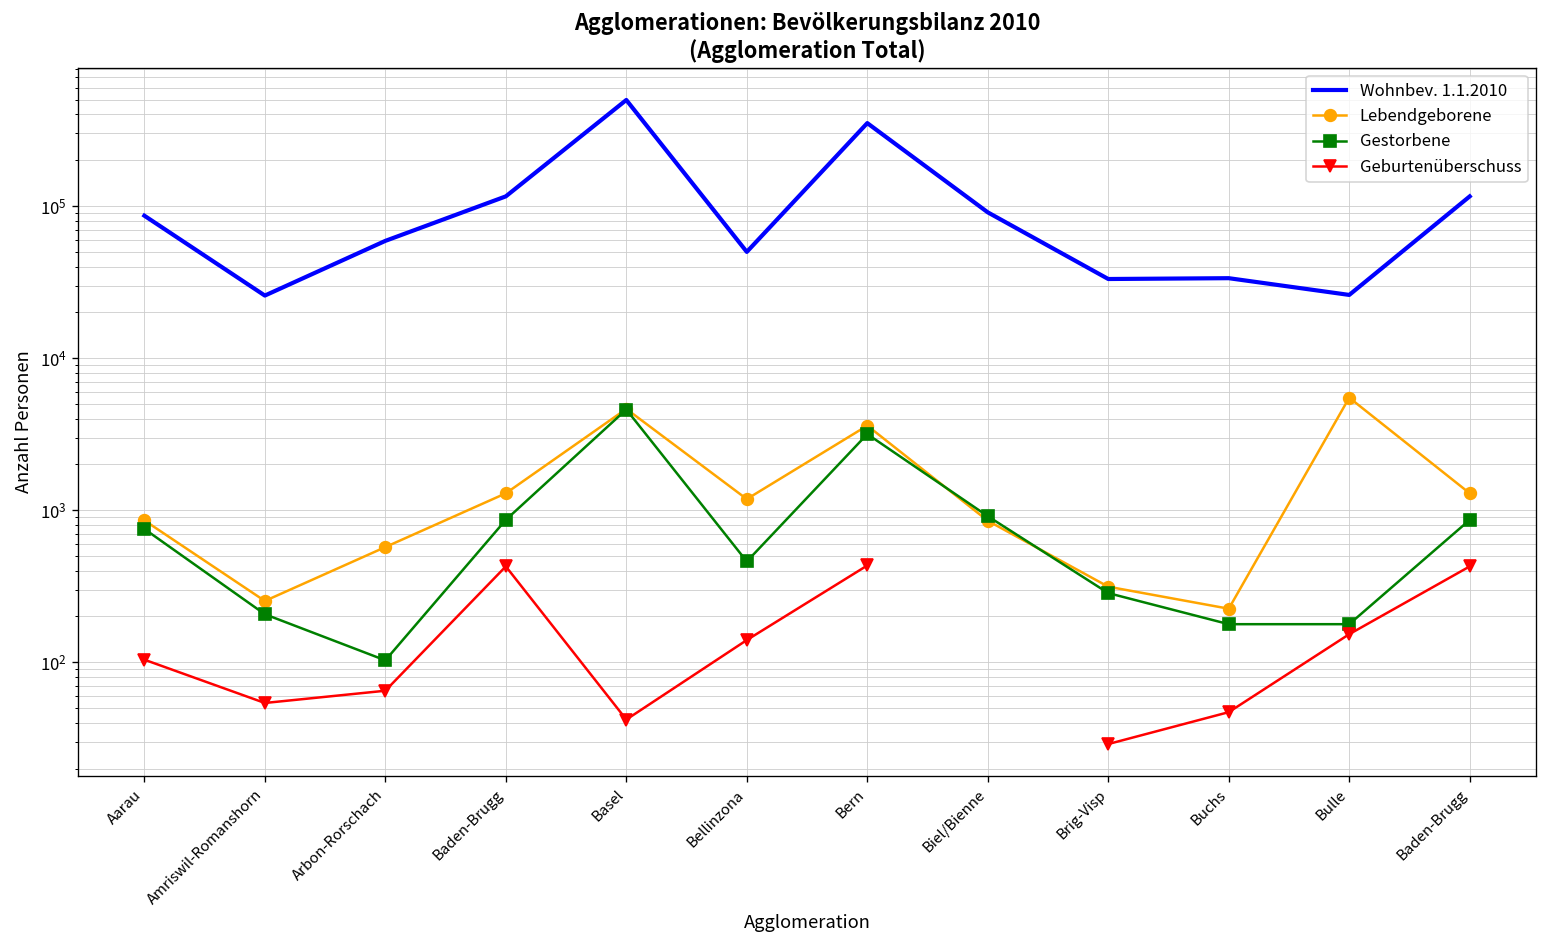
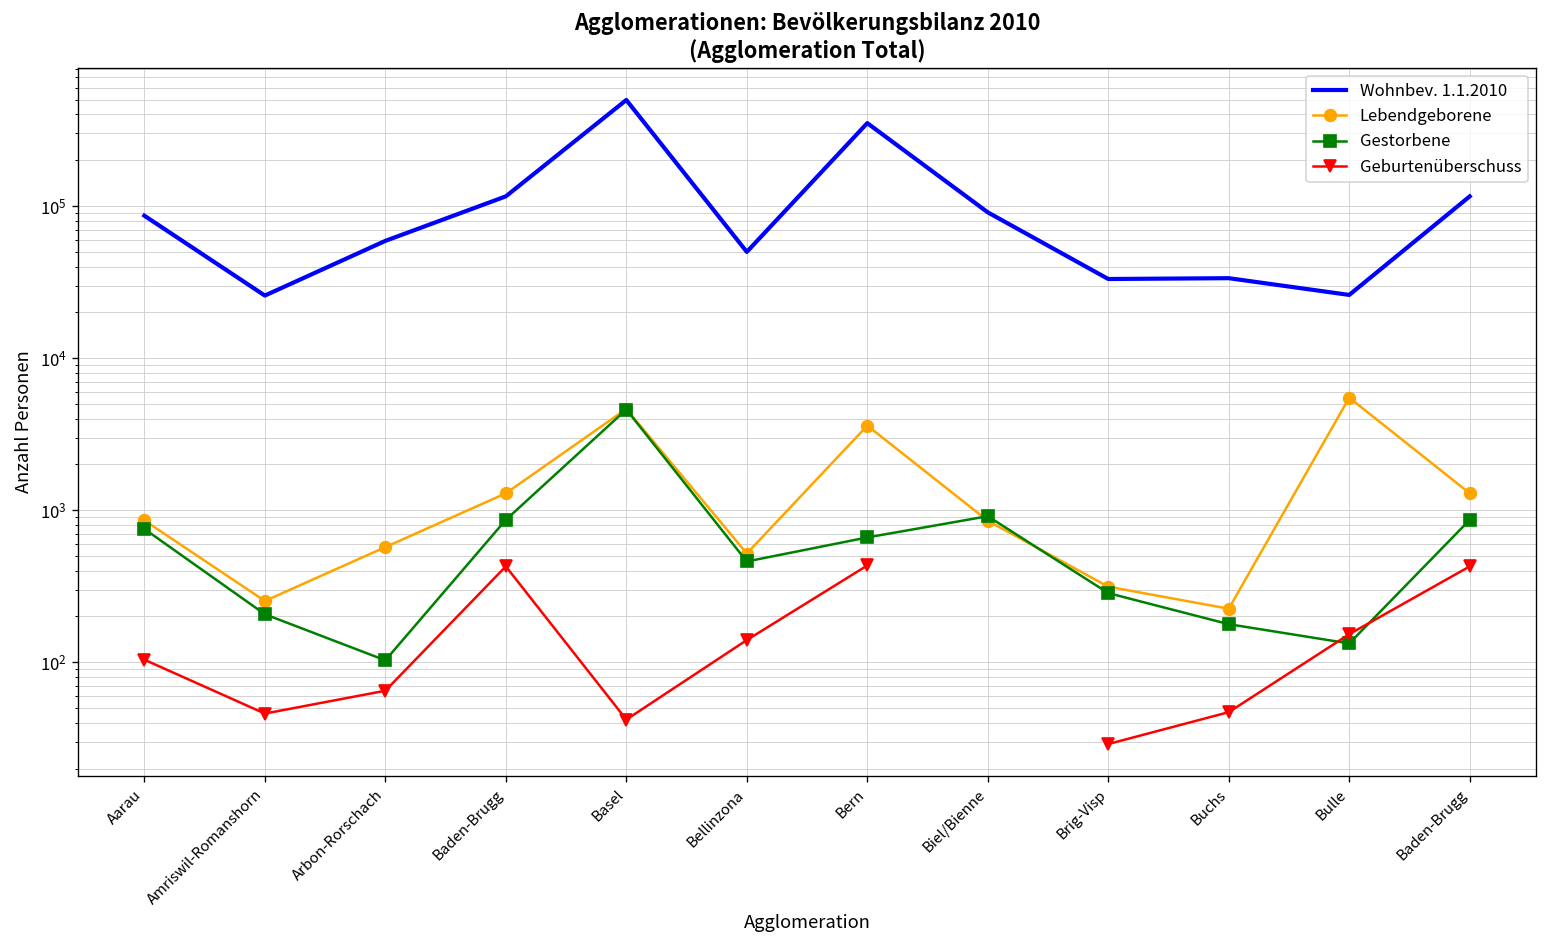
Geburtenüberschuss, Amriswil-Romanshorn: 54 -> 46
Lebendgeborene, Bellinzona: 1200 -> 520
Gestorbene, Bern: 3200 -> 700
Gestorbene, Bulle: 180 -> 130
